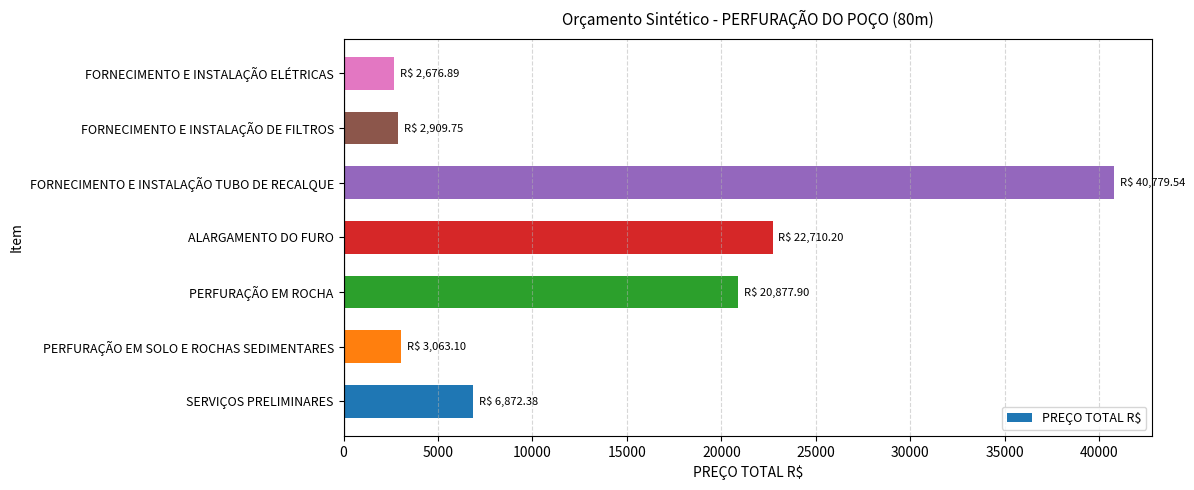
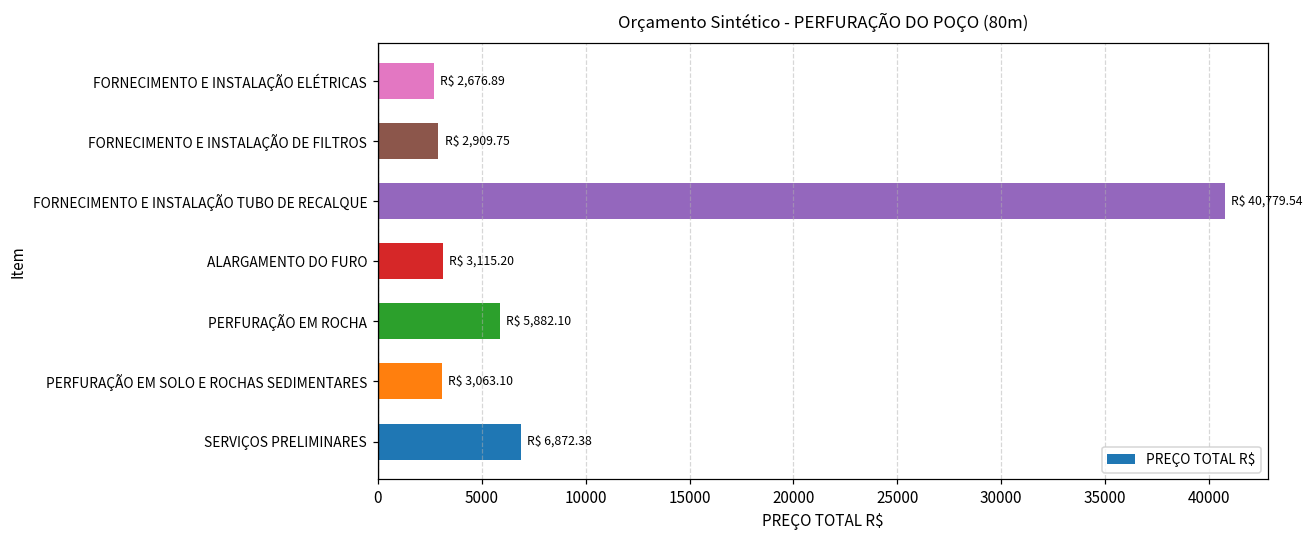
ALARGAMENTO DO FURO: 22,710.20 -> 3,115.20
PERFURAÇÃO EM ROCHA: 20,877.90 -> 5,882.10
